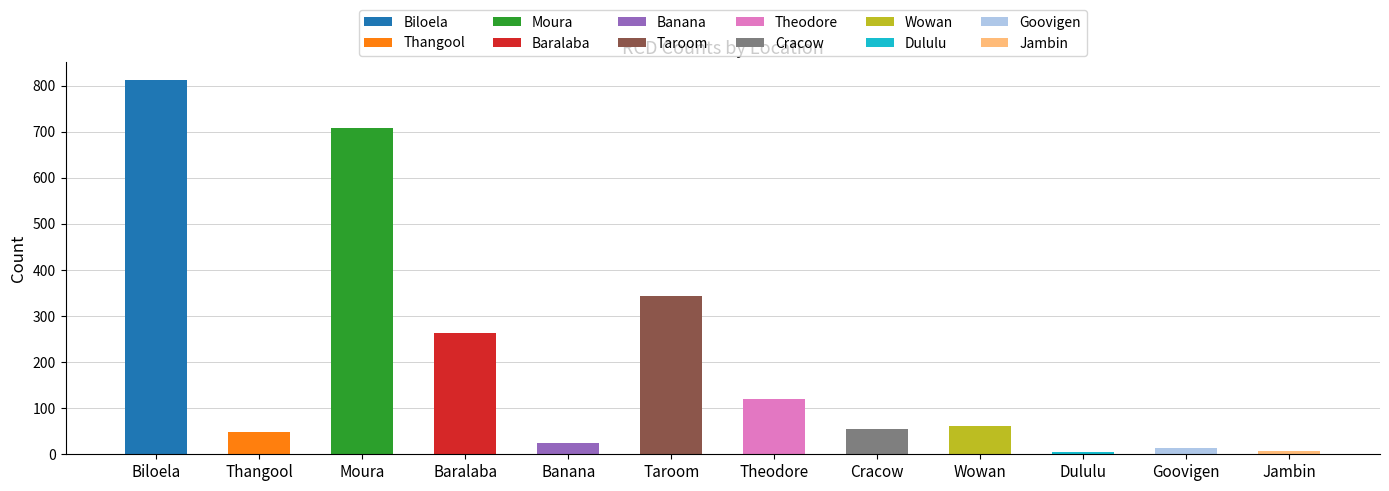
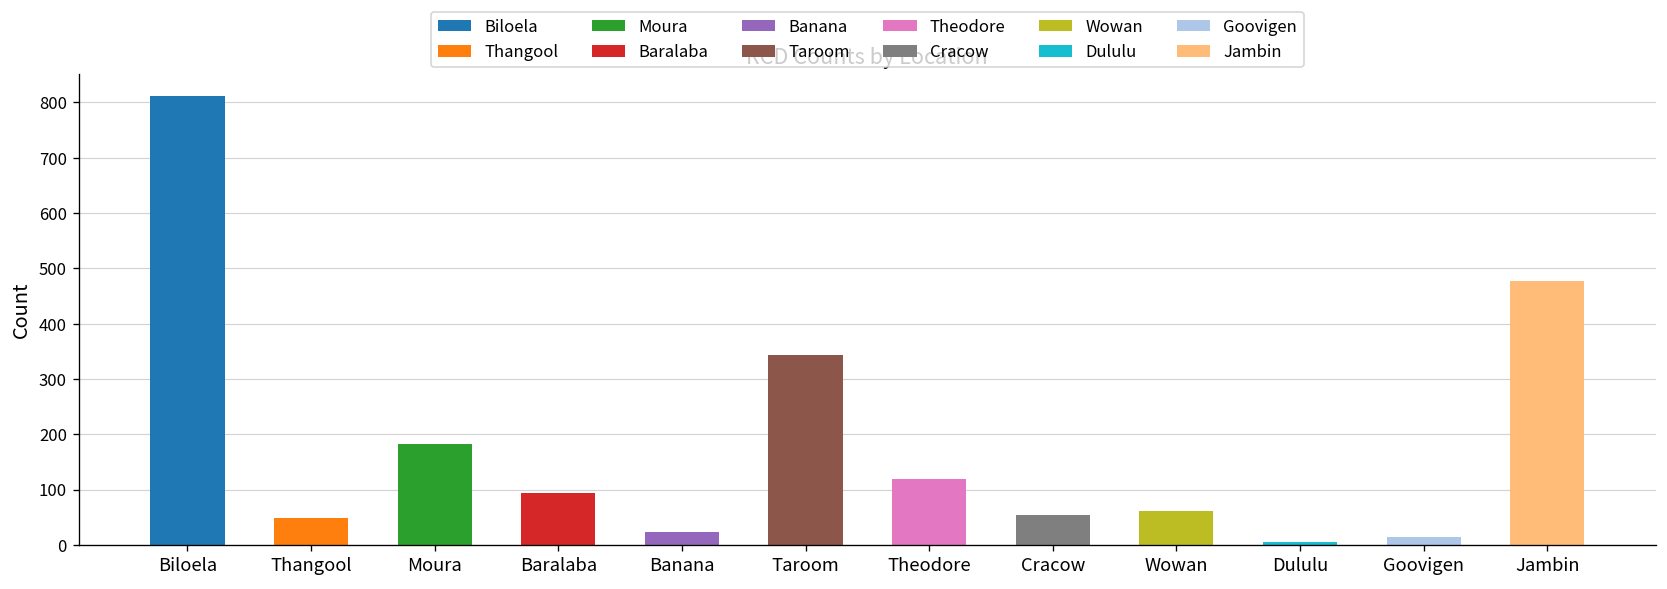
Moura: 710 -> 180
Baralaba: 260 -> 90
Jambin: 10 -> 480
